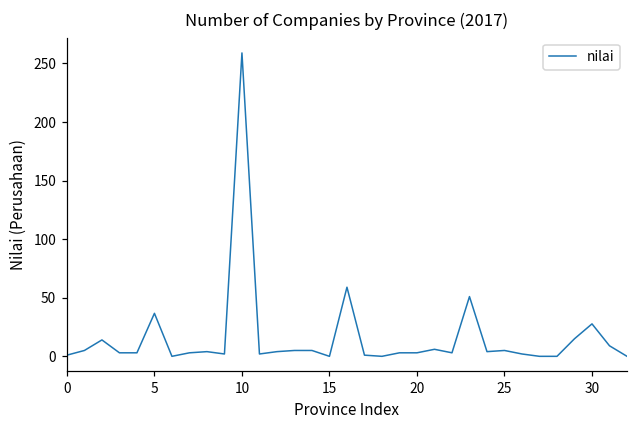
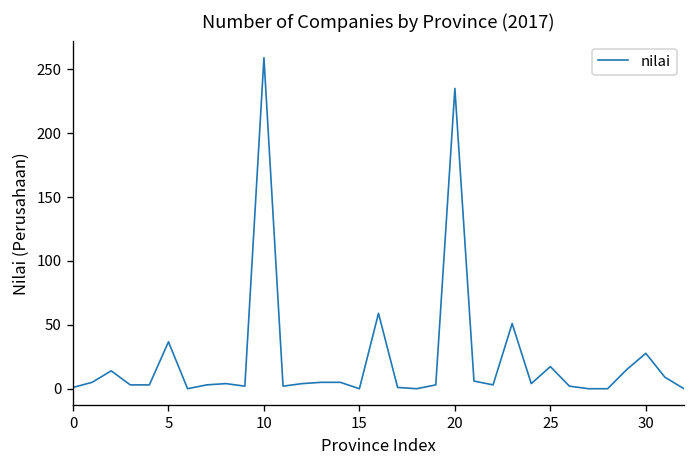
20: 3 -> 235
25: 5 -> 17
